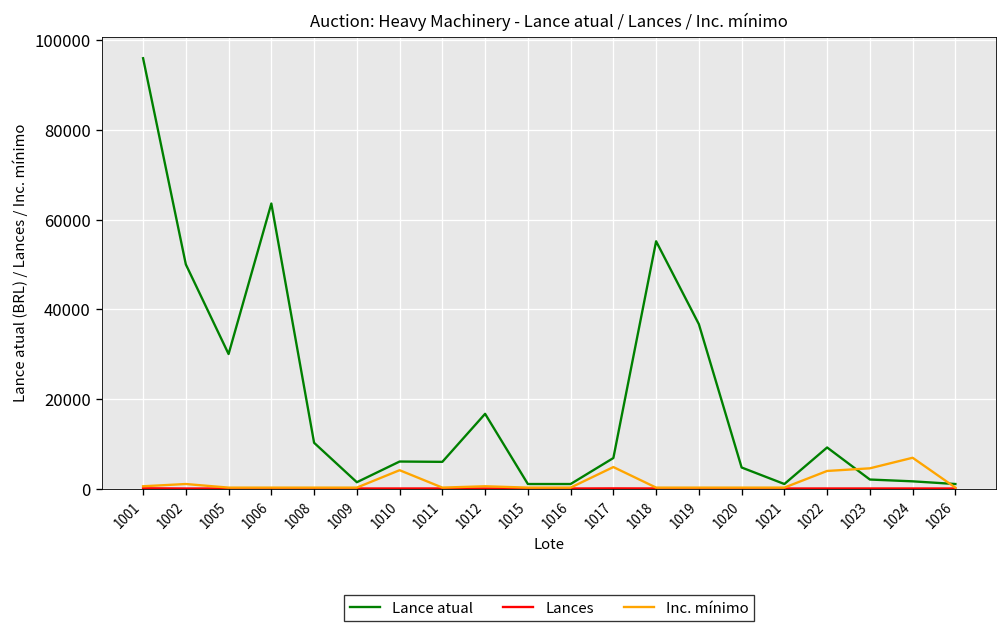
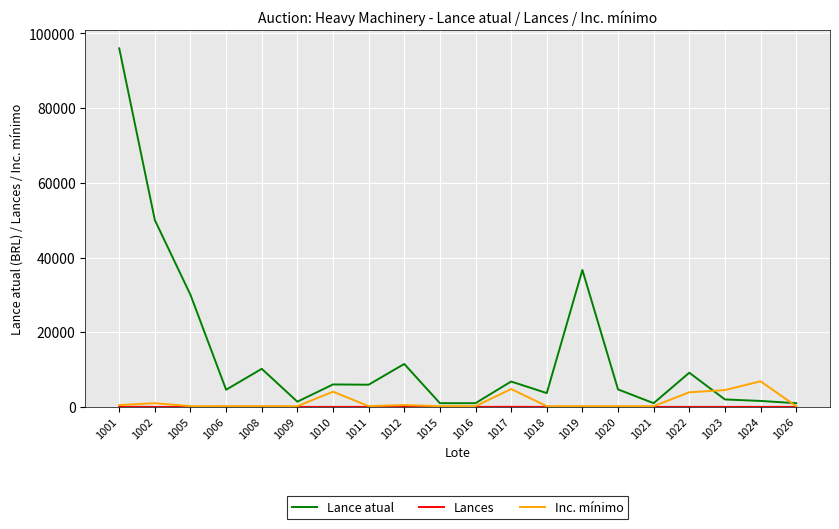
Lance atual, 1006: 64000 -> 5000
Lance atual, 1012: 17000 -> 12000
Lance atual, 1018: 55000 -> 4000
